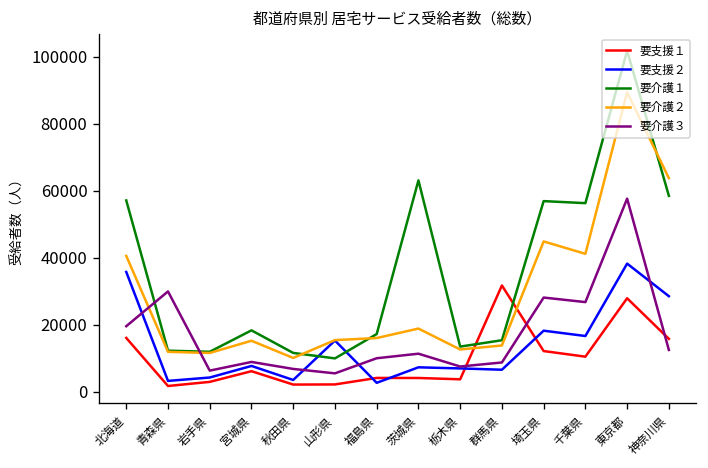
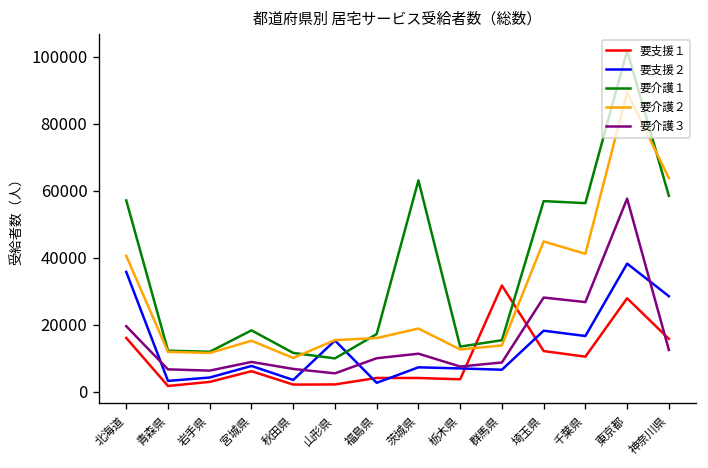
要介護３, 青森県: 30000 -> 7000
